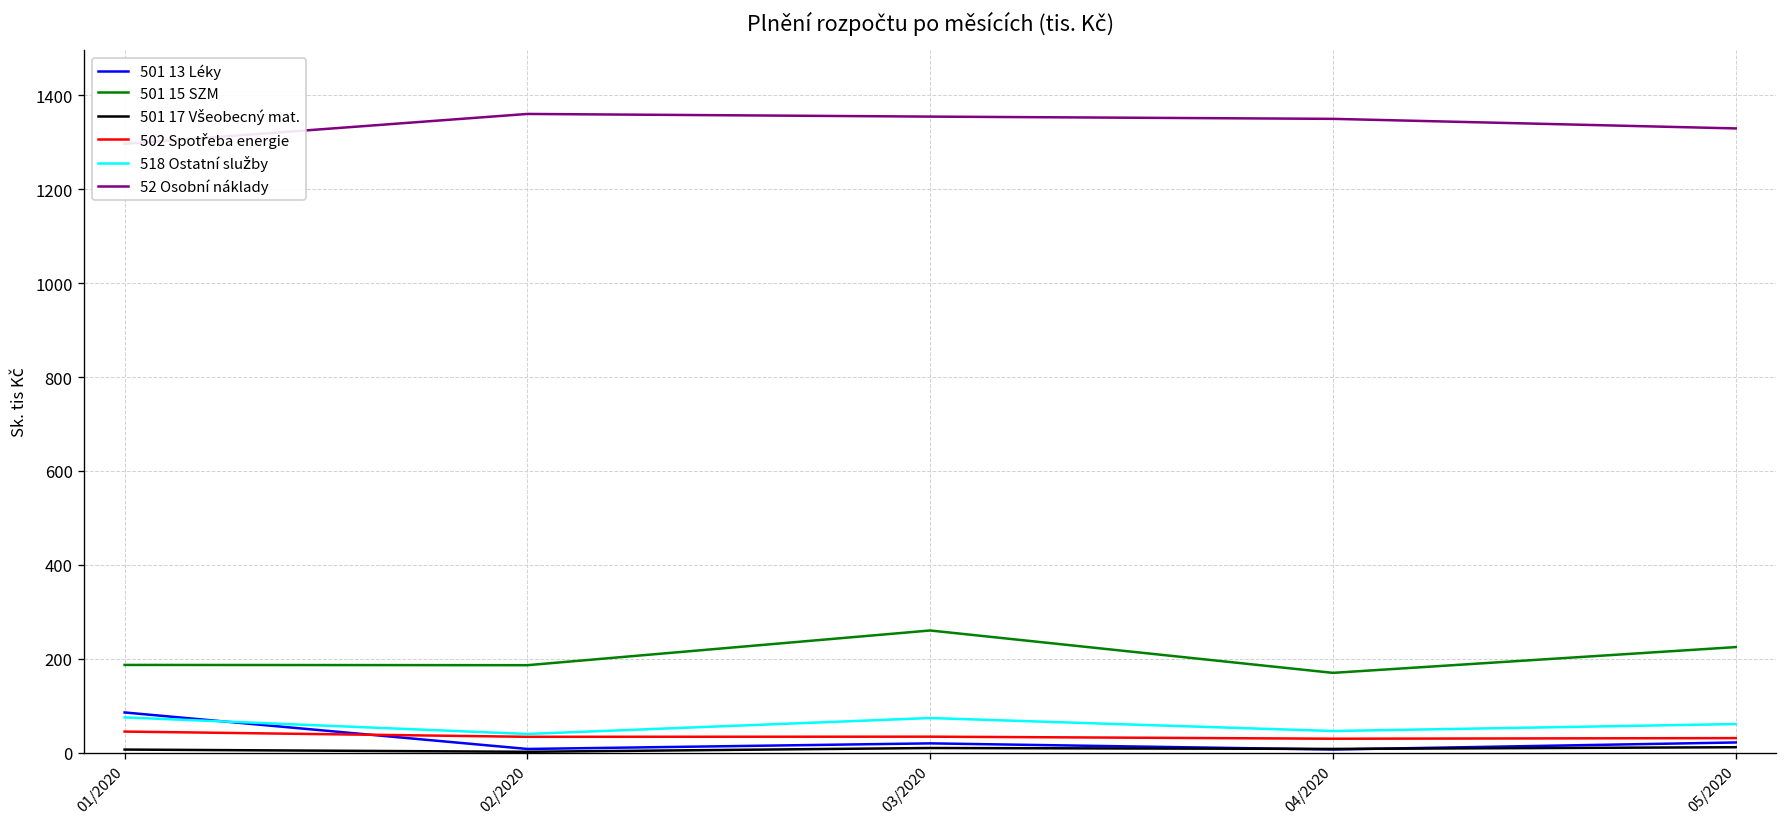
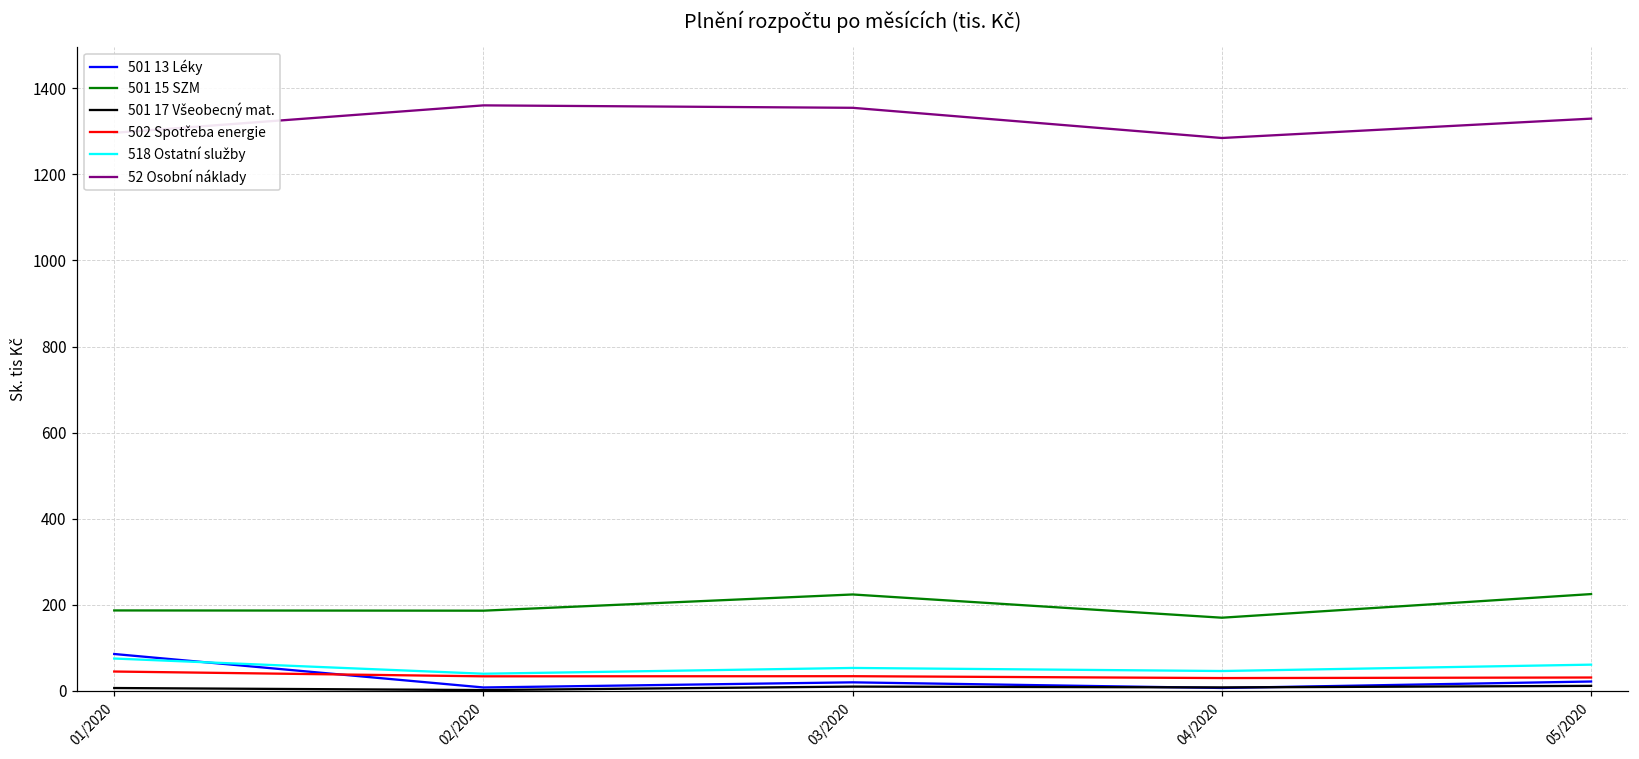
501 15 SZM, 03/2020: 260 -> 220
518 Ostatní služby, 03/2020: 70 -> 50
52 Osobní náklady, 04/2020: 1350 -> 1280
